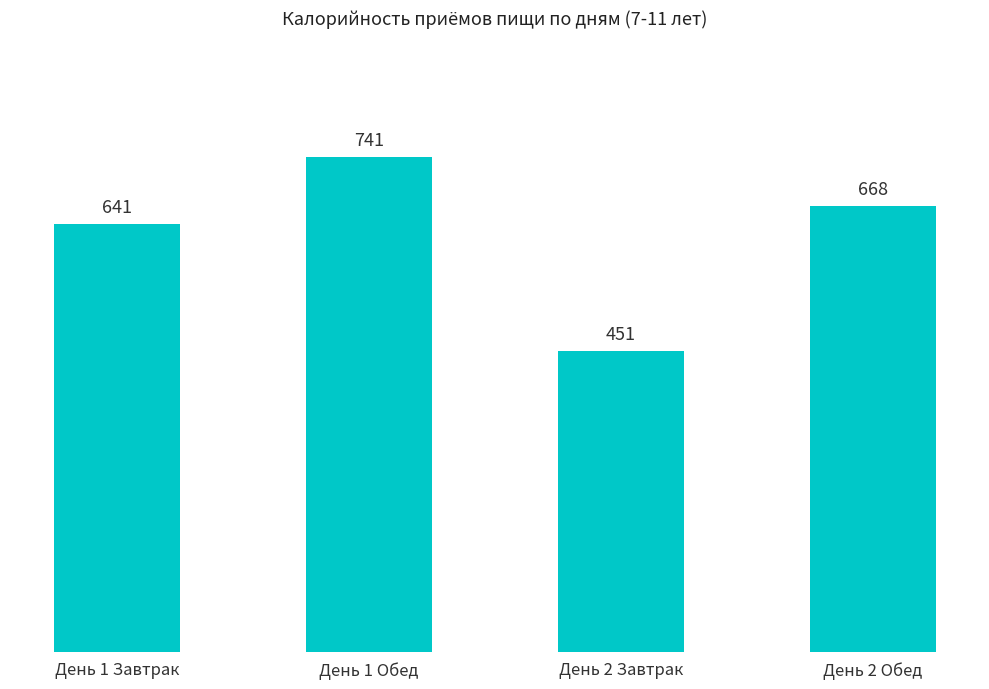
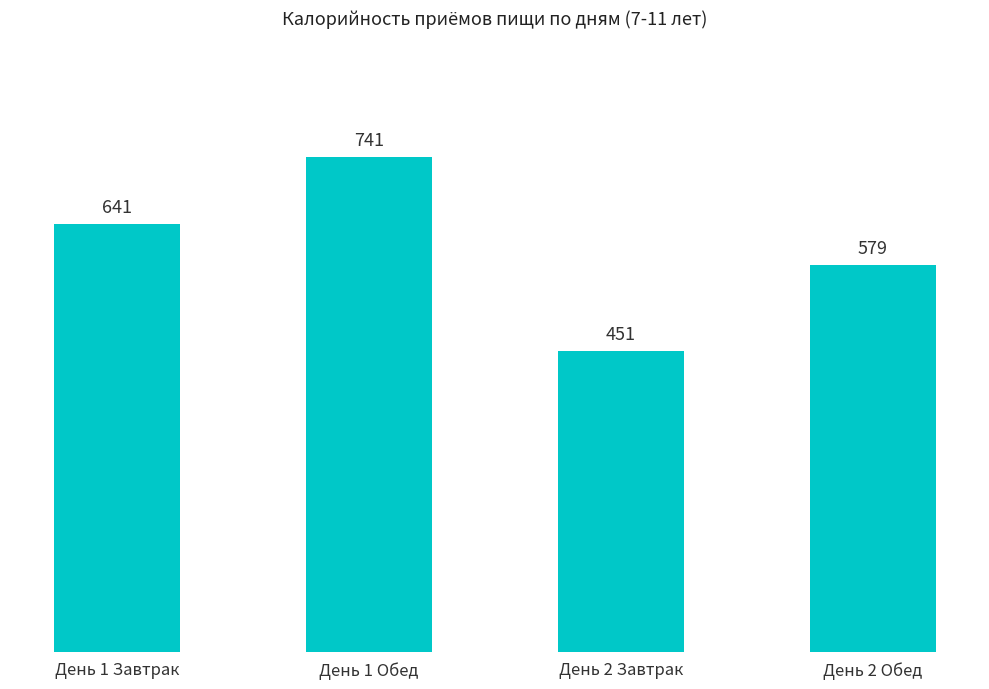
День 2 Обед: 668 -> 579
